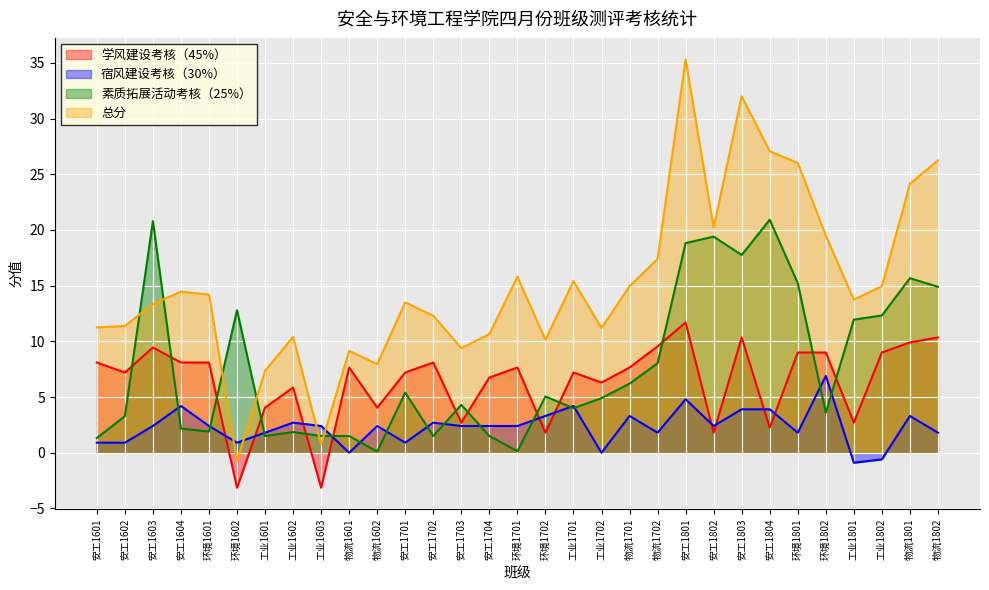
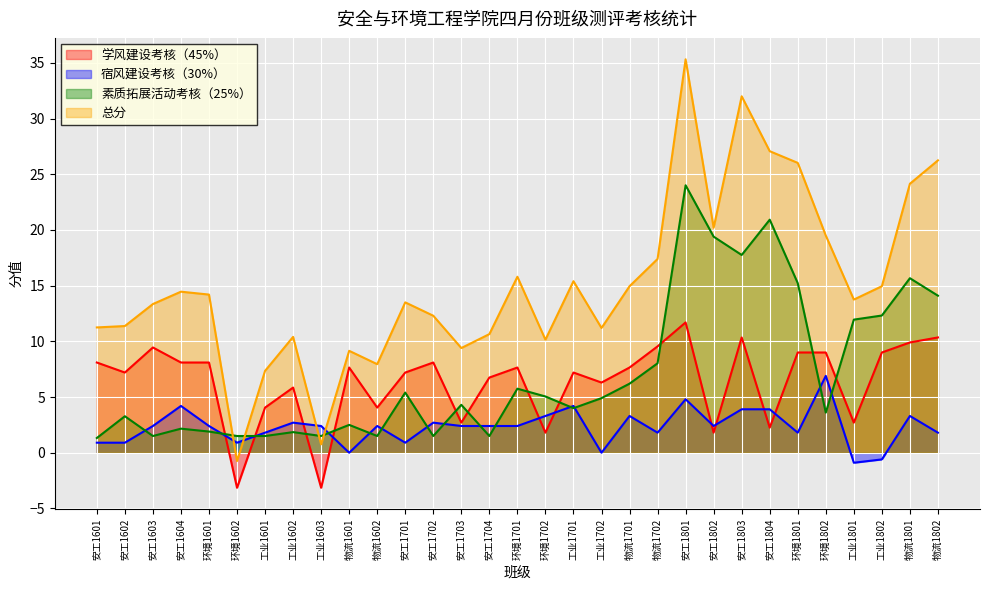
素质拓展活动考核（25%）, 安工1603: 20.8 -> 1.5
素质拓展活动考核（25%）, 环境1602: 12.8 -> 1.5
素质拓展活动考核（25%）, 物流1601: 1.5 -> 2.5
素质拓展活动考核（25%）, 物流1602: 0.1 -> 1.5
素质拓展活动考核（25%）, 环境1701: 0.1 -> 5.8
素质拓展活动考核（25%）, 安工1801: 18.8 -> 24.0
素质拓展活动考核（25%）, 物流1802: 14.9 -> 14.1
